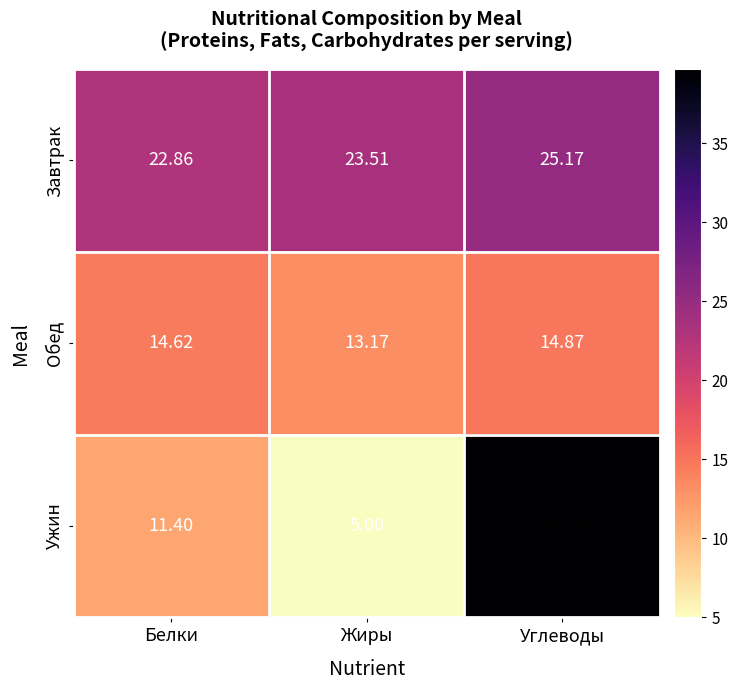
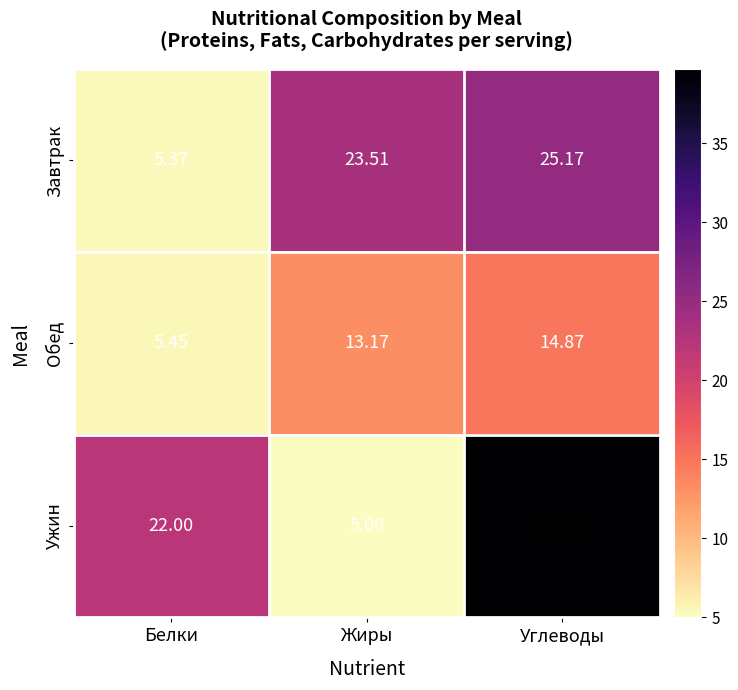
Завтрак, Белки: 22.86 -> 5.37
Обед, Белки: 14.62 -> 5.45
Ужин, Белки: 11.40 -> 22.00
